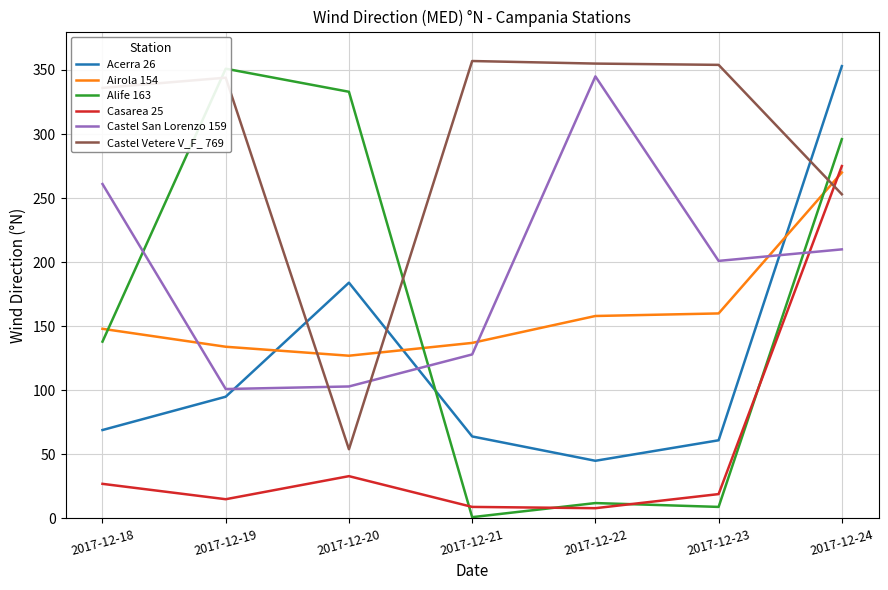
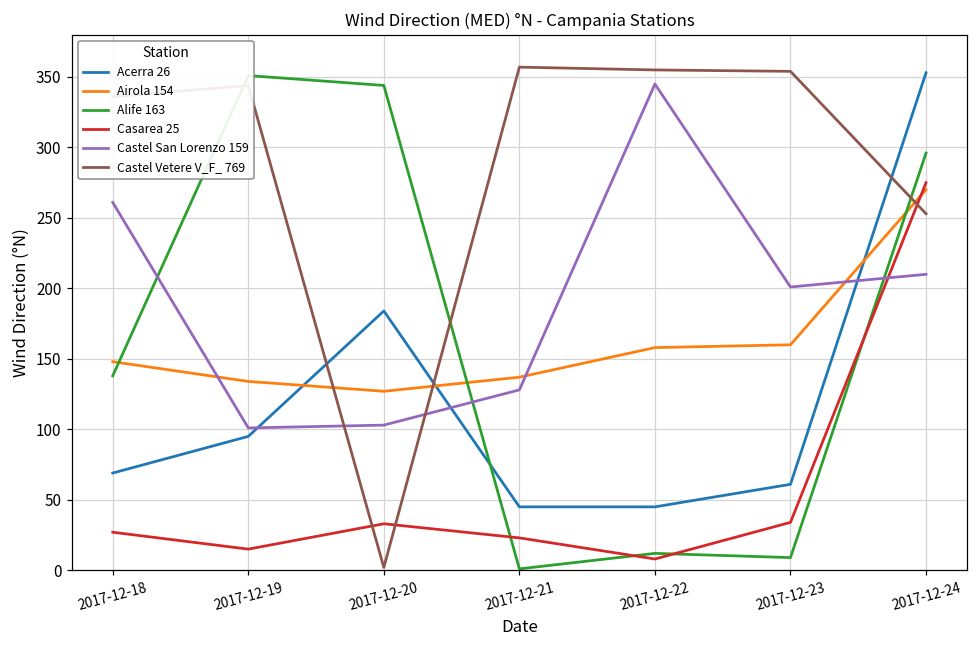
Alife 163, 2017-12-20: 333 -> 344
Castel Vetere V_F_ 769, 2017-12-20: 54 -> 2
Acerra 26, 2017-12-21: 64 -> 45
Casarea 25, 2017-12-21: 9 -> 23
Casarea 25, 2017-12-23: 19 -> 34
